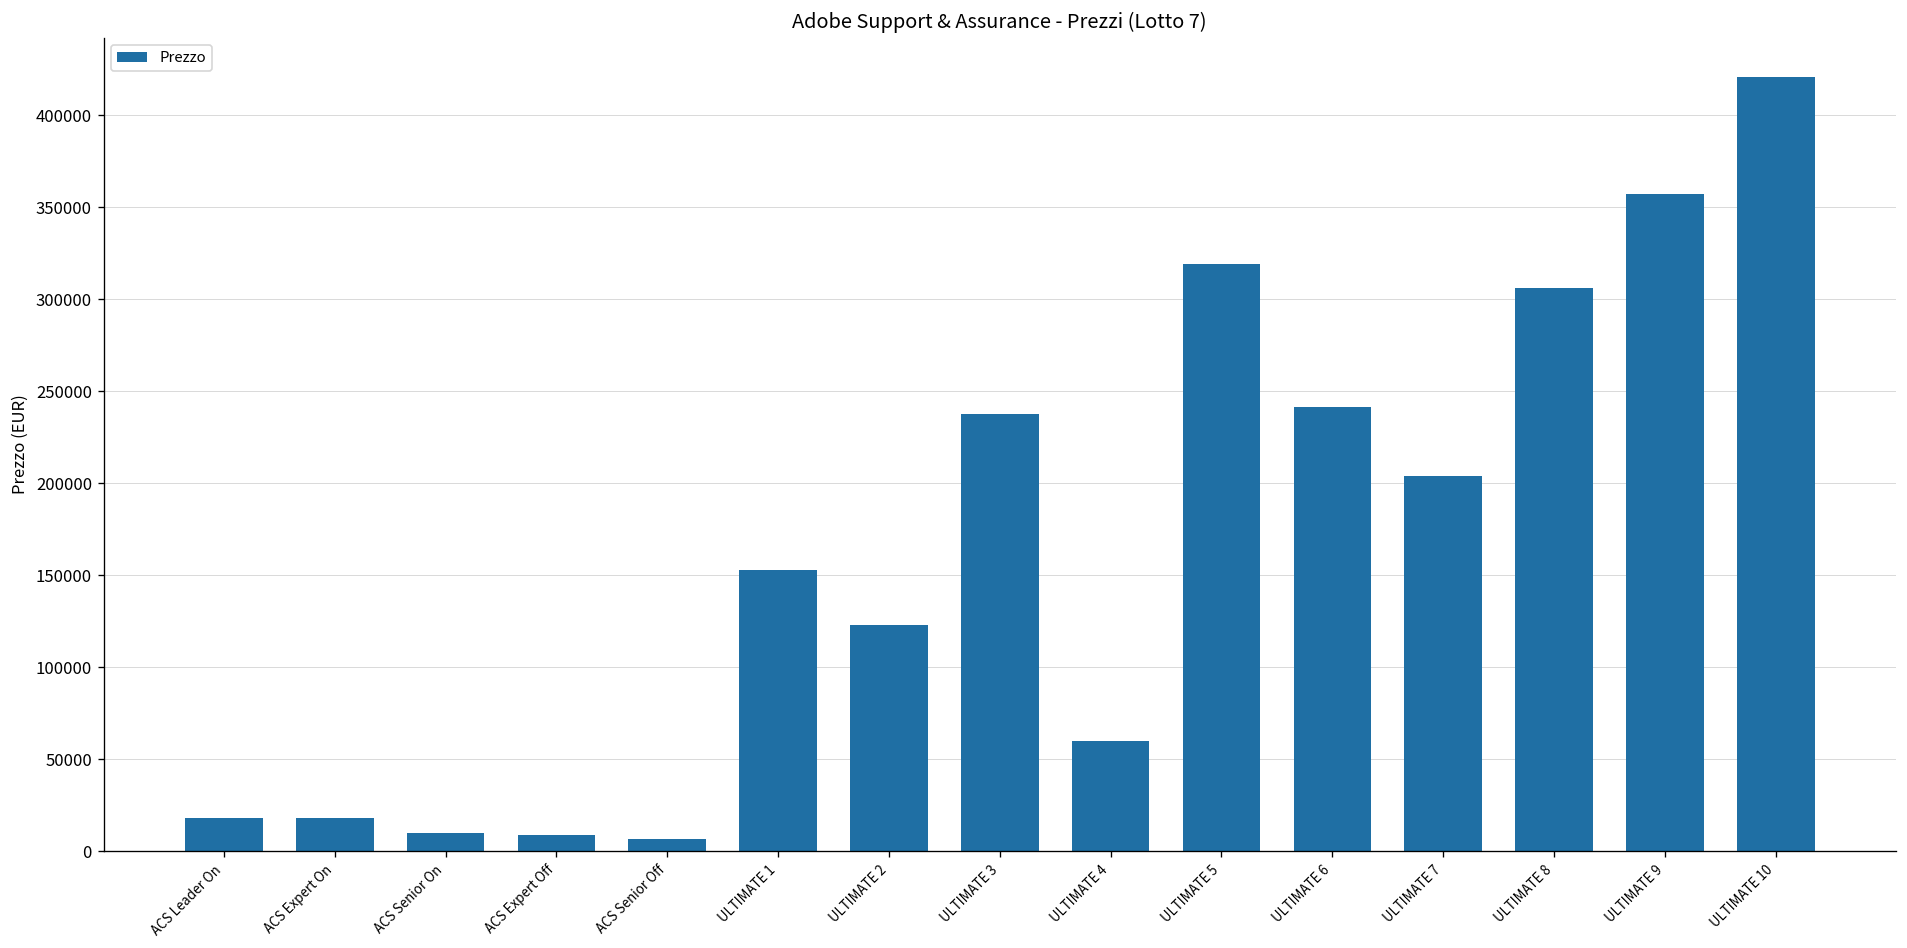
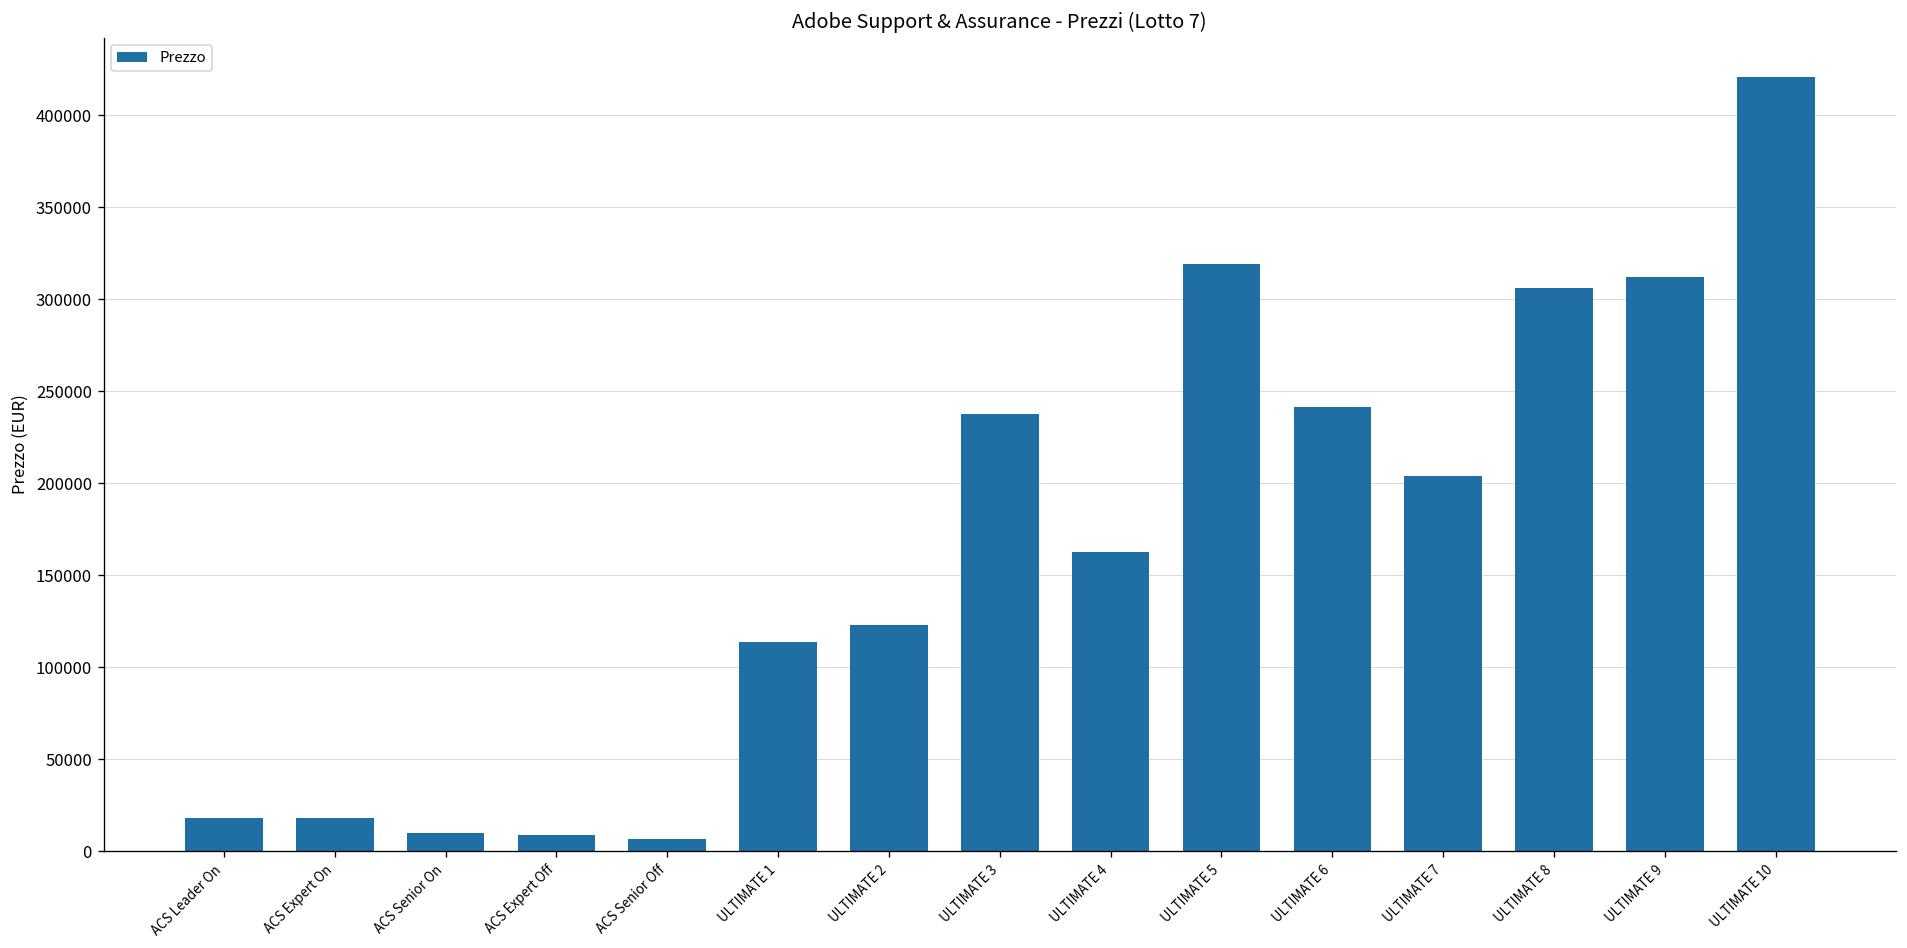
ULTIMATE 1: 153000 -> 114000
ULTIMATE 4: 60000 -> 163000
ULTIMATE 9: 357000 -> 312000
